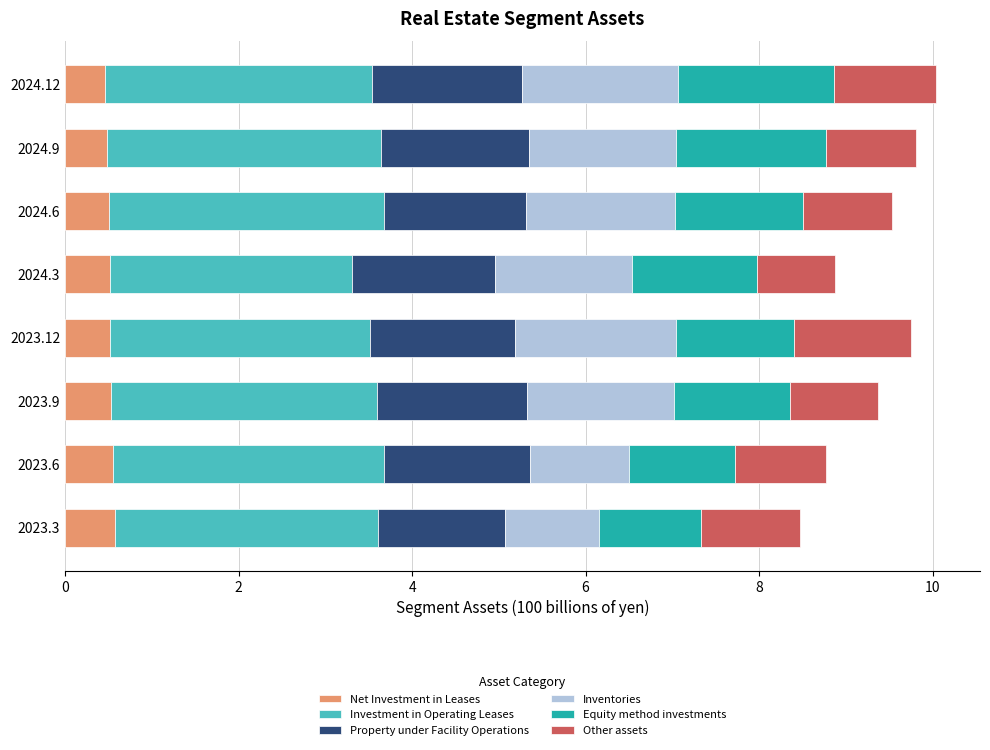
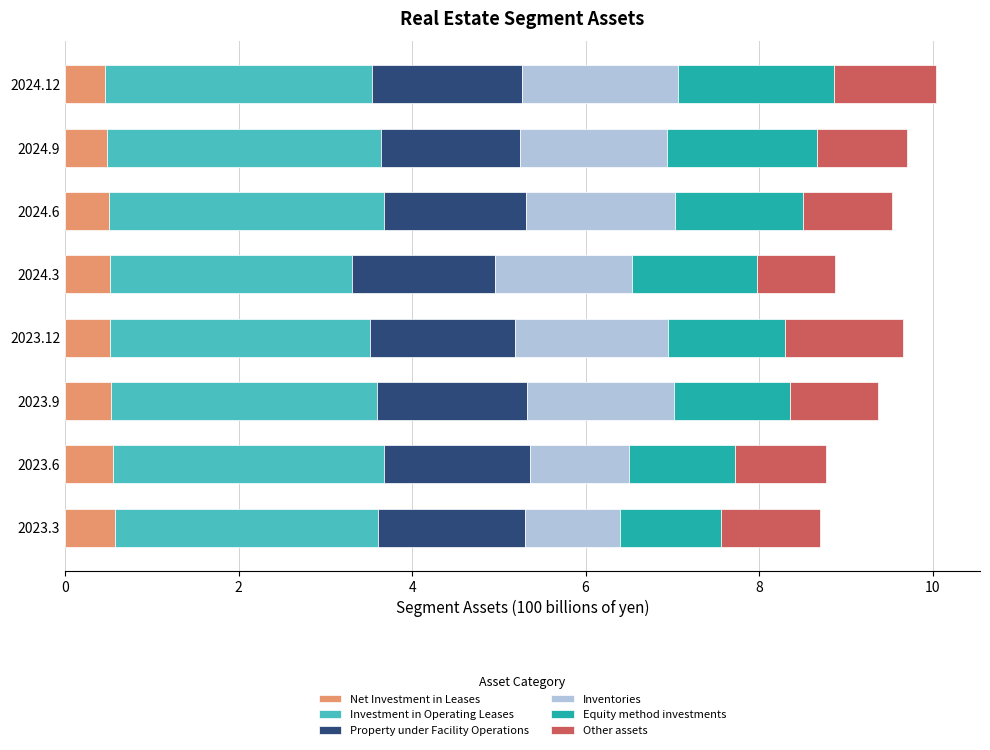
Property under Facility Operations, 2024.9: 1.7 -> 1.6
Inventories, 2023.12: 1.9 -> 1.8
Property under Facility Operations, 2023.3: 1.5 -> 1.7
